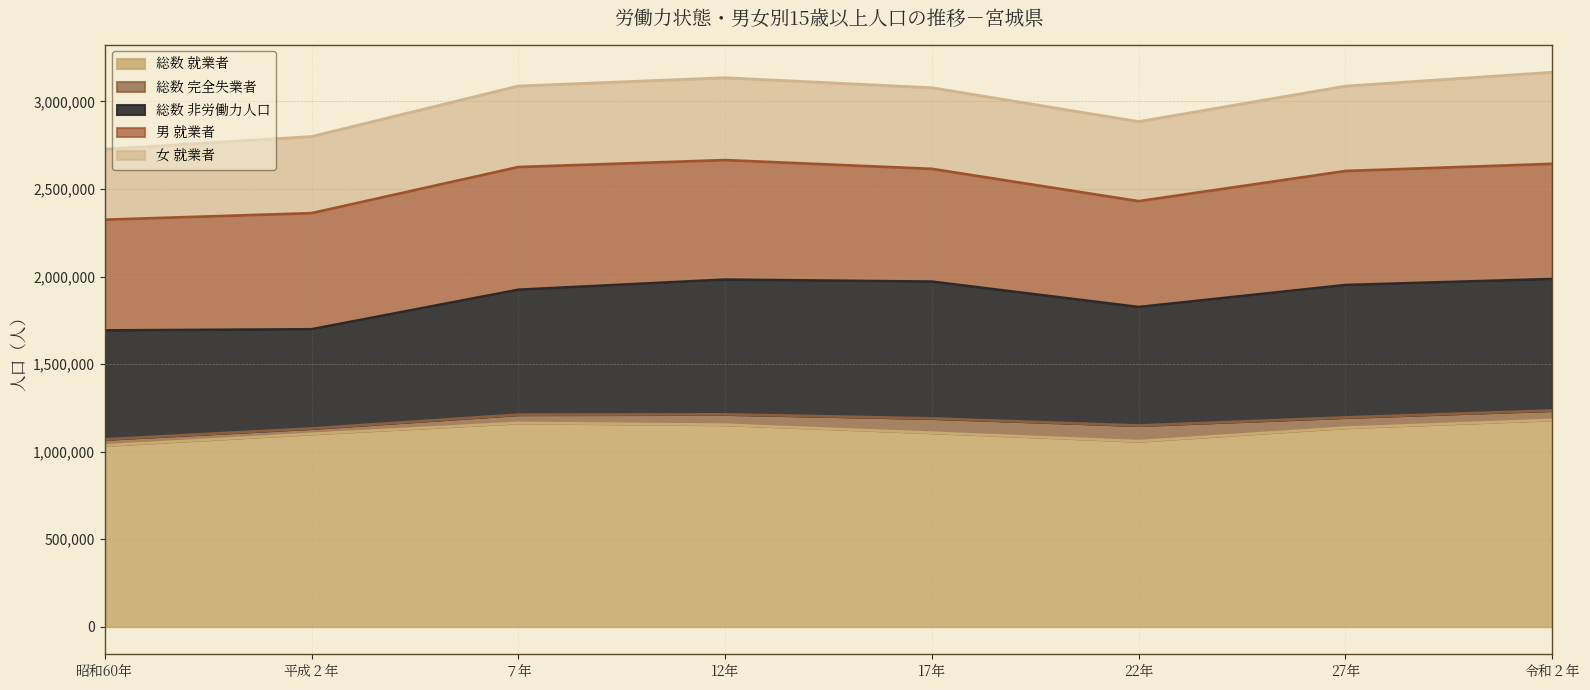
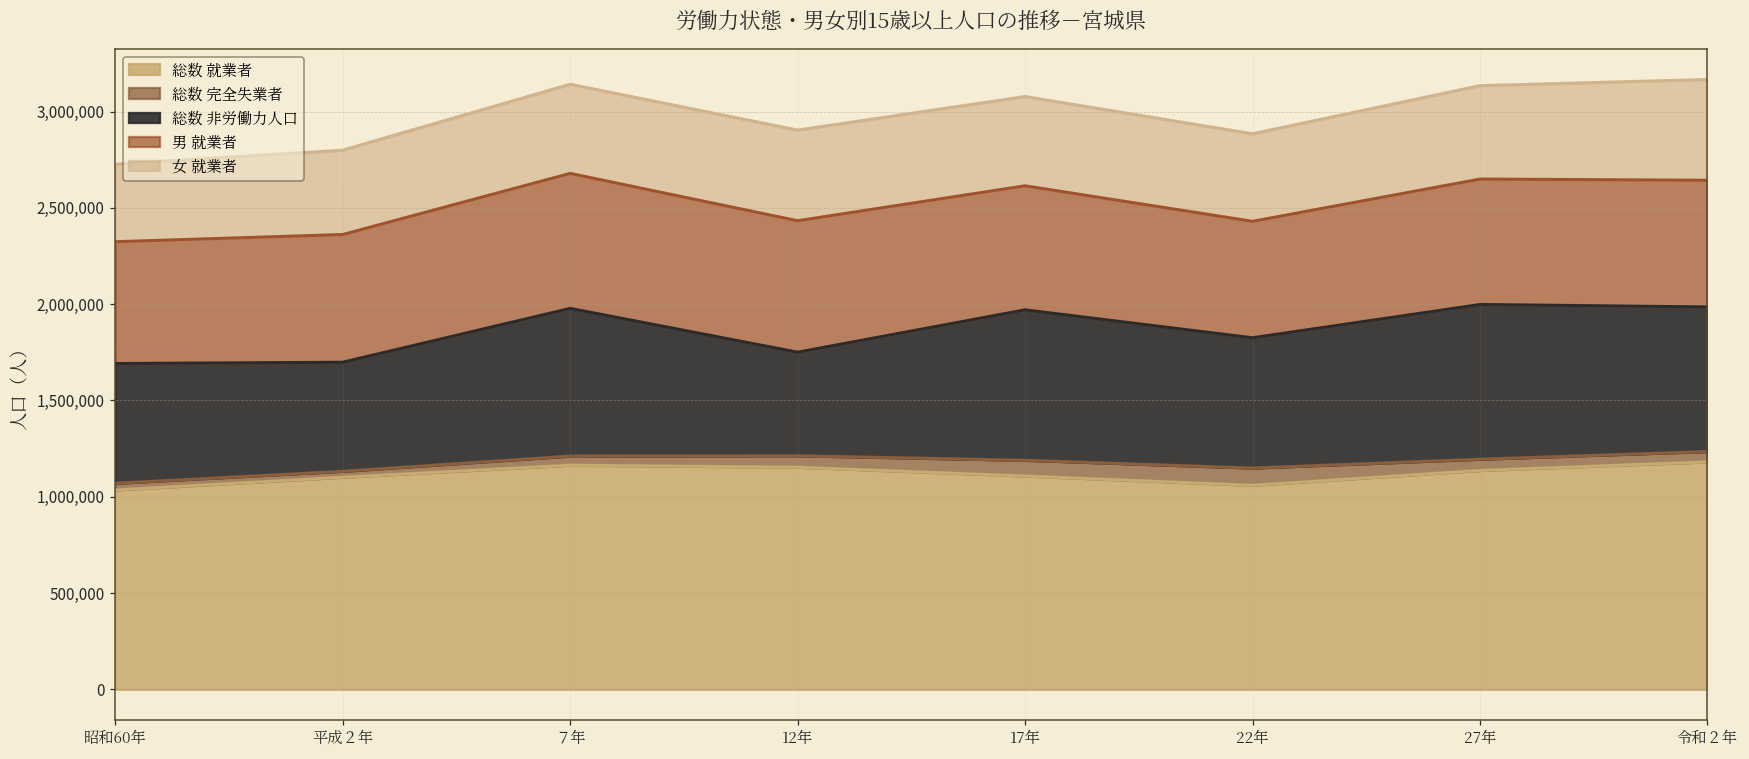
総数 非労働力人口, ７年: 710,000 -> 770,000
総数 非労働力人口, 12年: 770,000 -> 540,000
総数 非労働力人口, 27年: 760,000 -> 800,000
